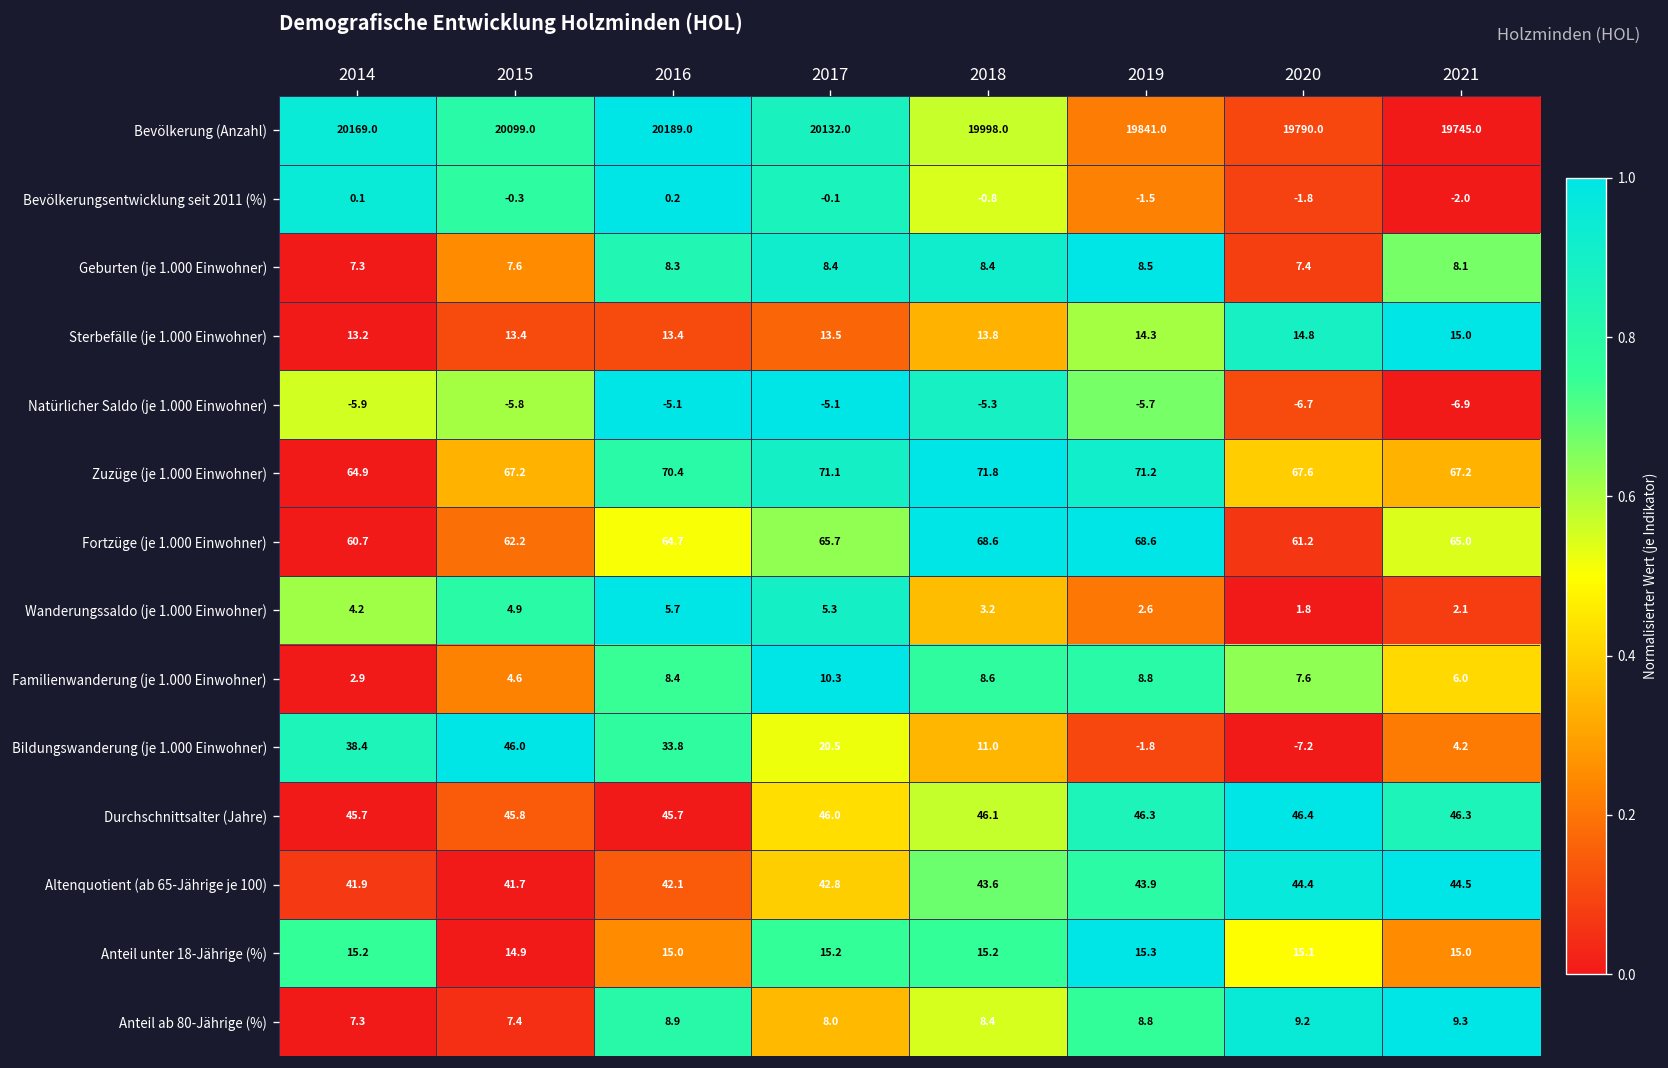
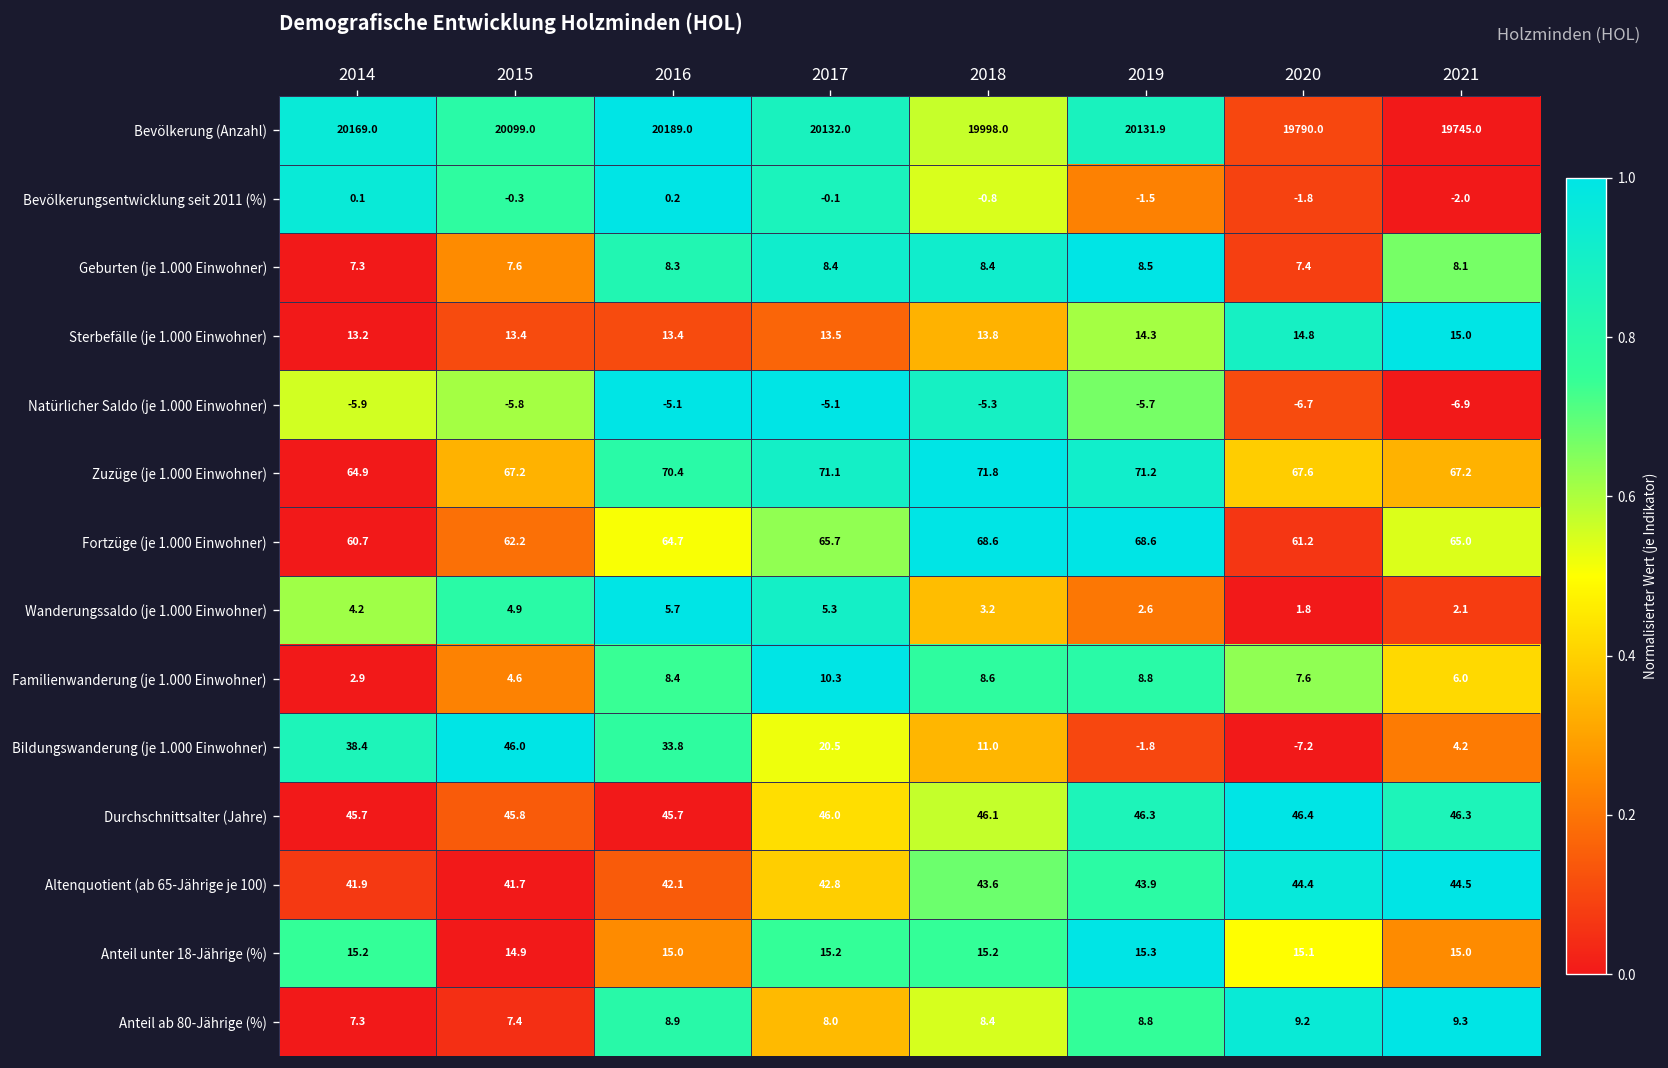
Bevölkerung (Anzahl), 2019: 19841.0 -> 20131.9
